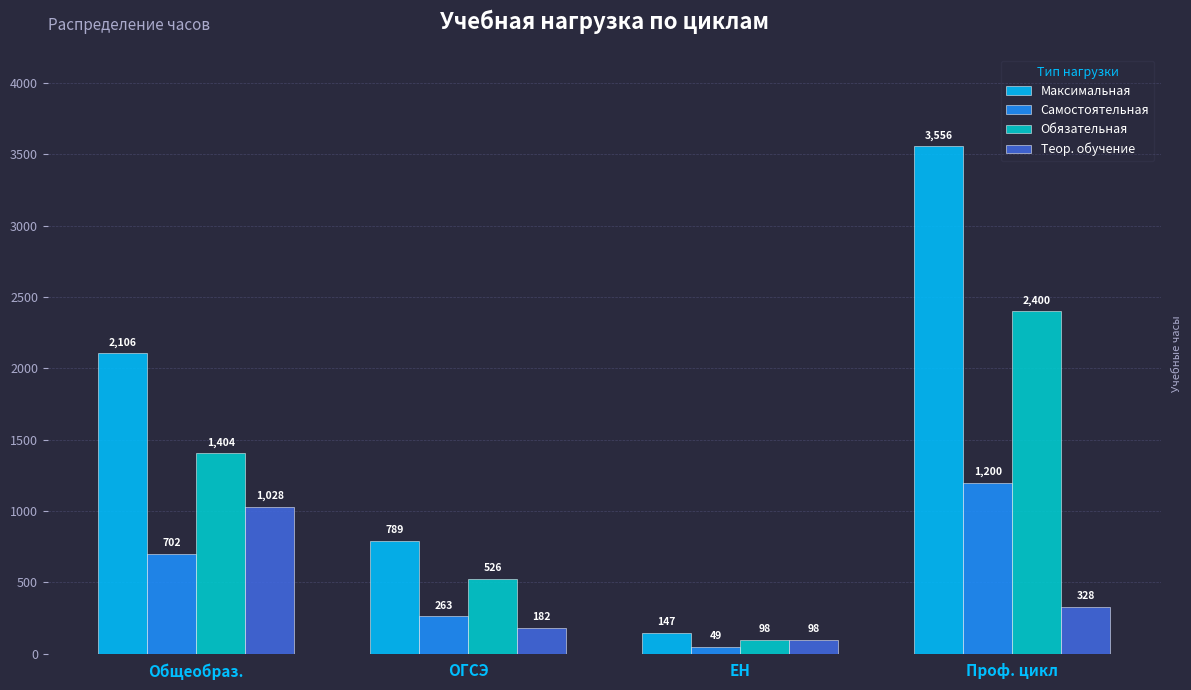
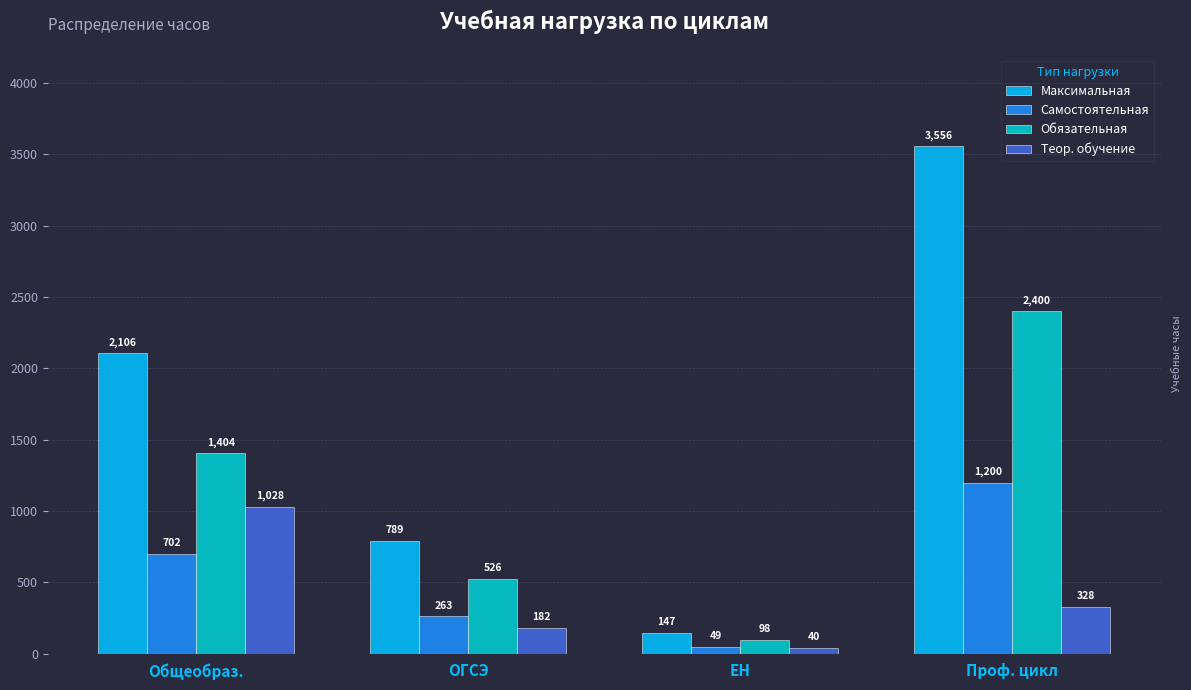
Теор. обучение, ЕН: 98 -> 40
